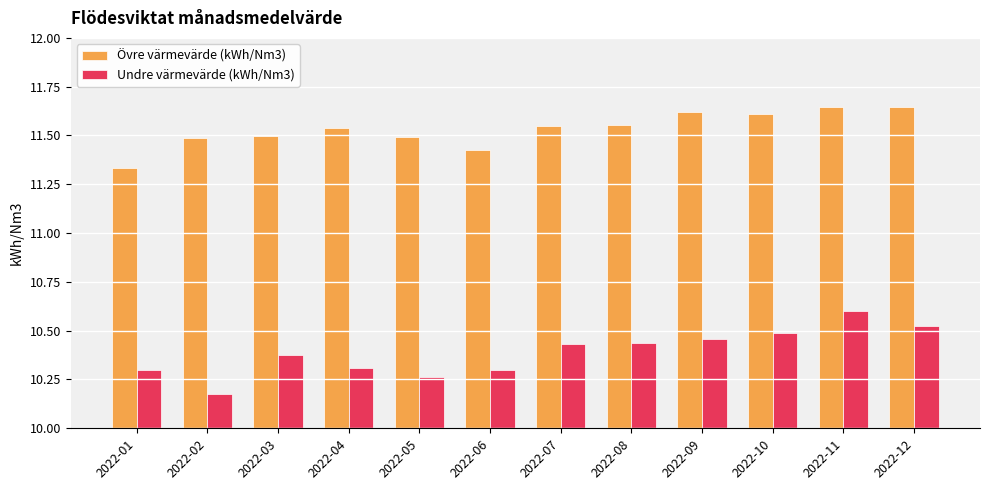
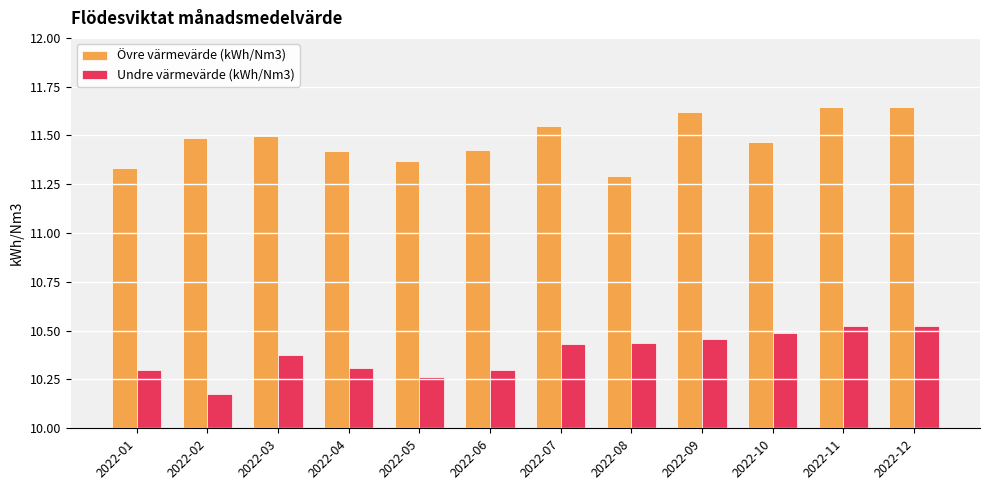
Övre värmevärde (kWh/Nm3), 2022-04: 11.54 -> 11.42
Övre värmevärde (kWh/Nm3), 2022-05: 11.49 -> 11.37
Övre värmevärde (kWh/Nm3), 2022-08: 11.56 -> 11.29
Övre värmevärde (kWh/Nm3), 2022-10: 11.61 -> 11.47
Undre värmevärde (kWh/Nm3), 2022-11: 10.60 -> 10.52
